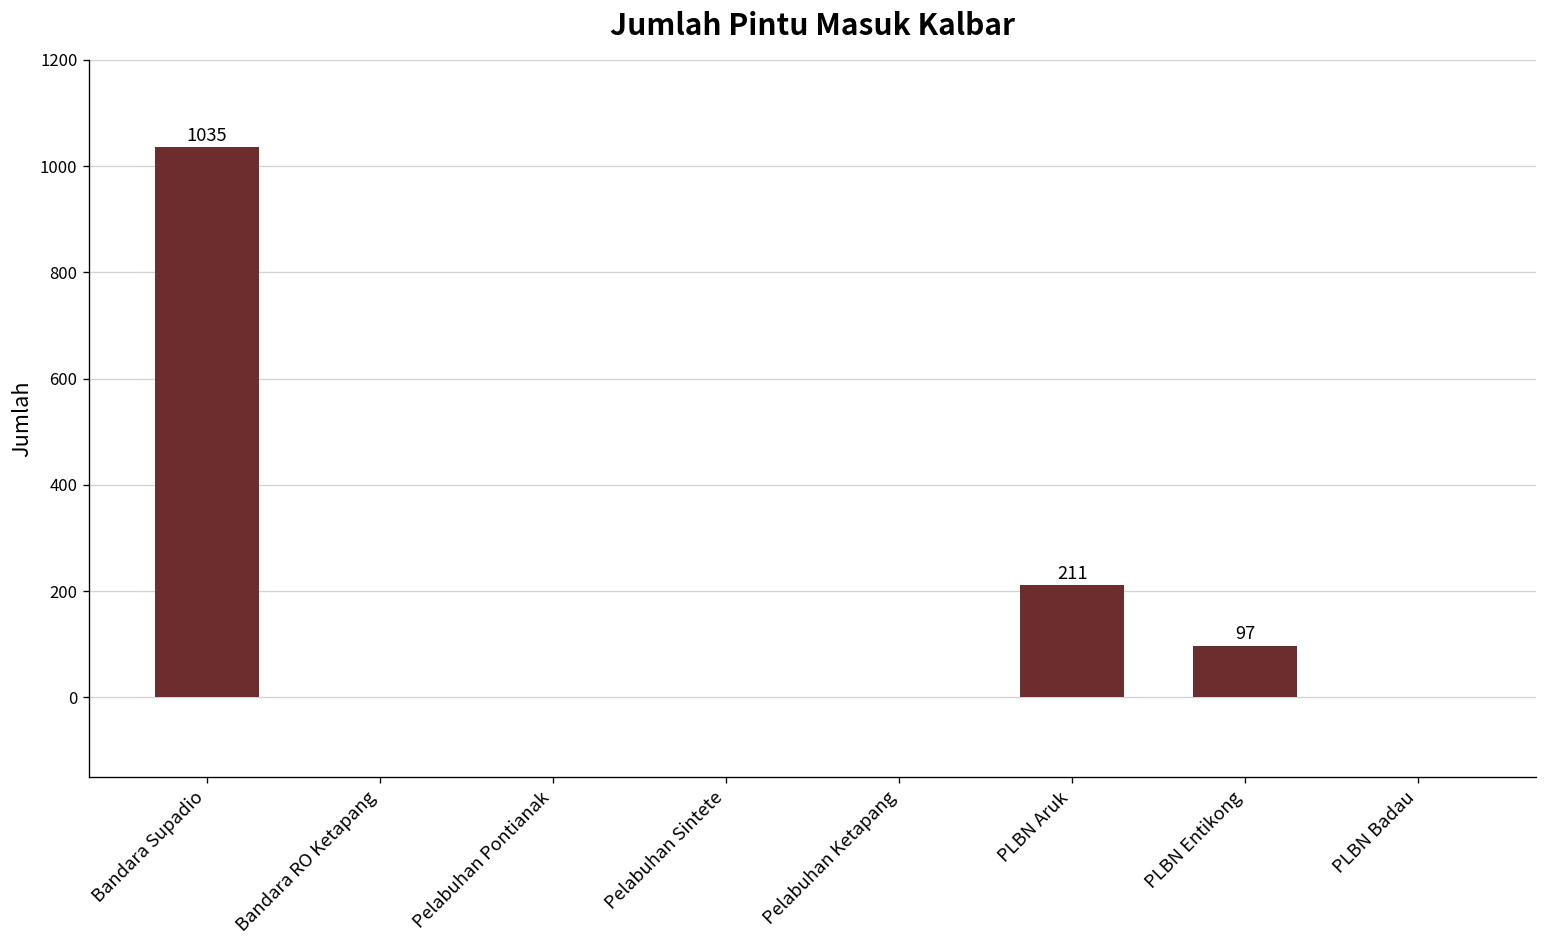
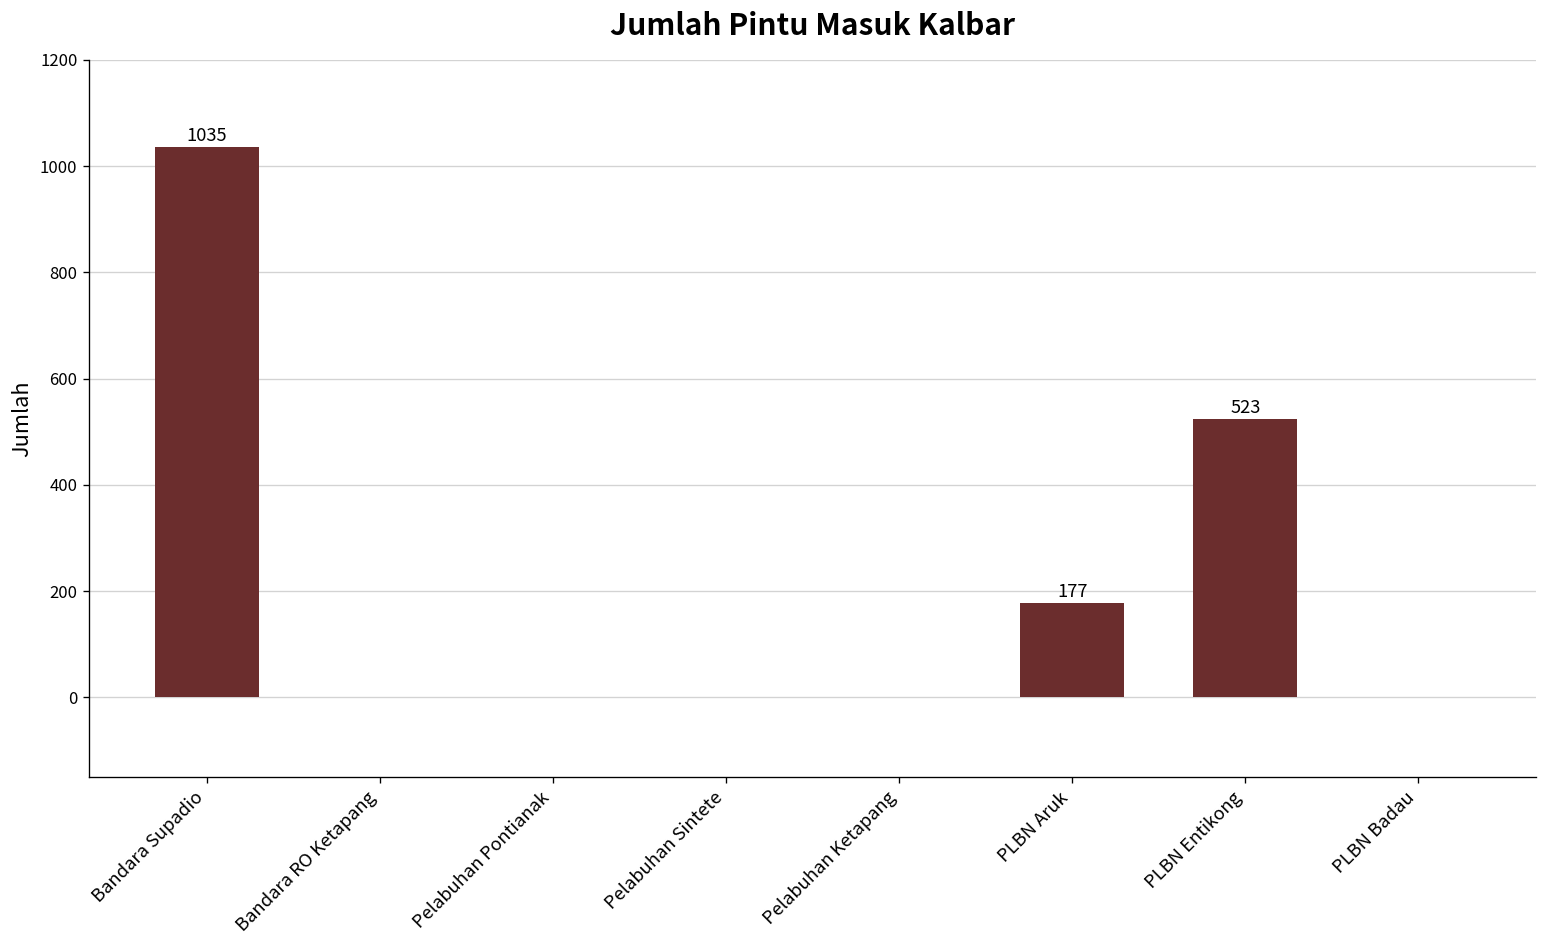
PLBN Aruk: 211 -> 177
PLBN Entikong: 97 -> 523
